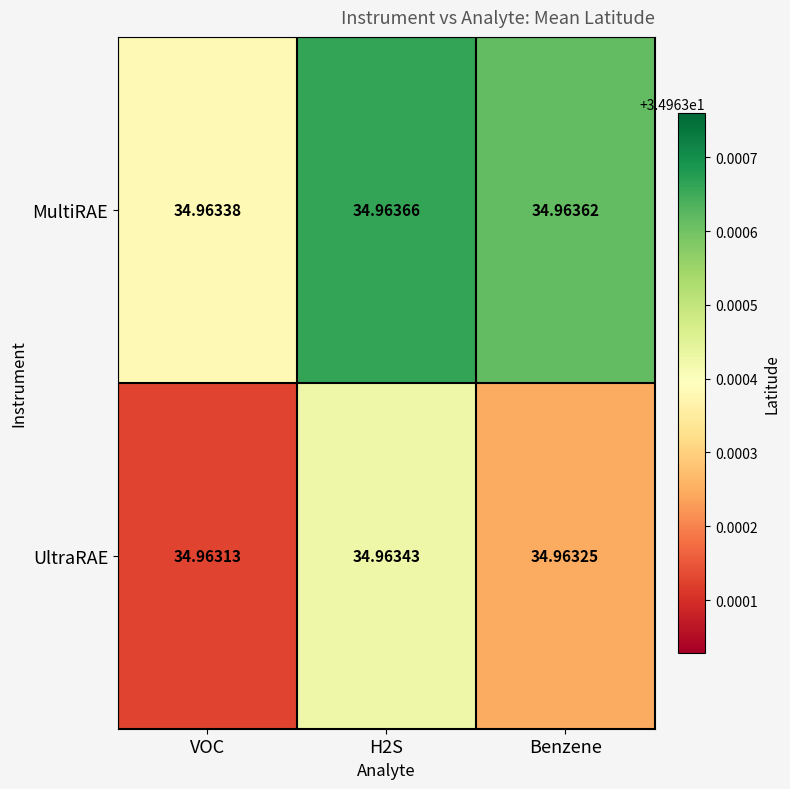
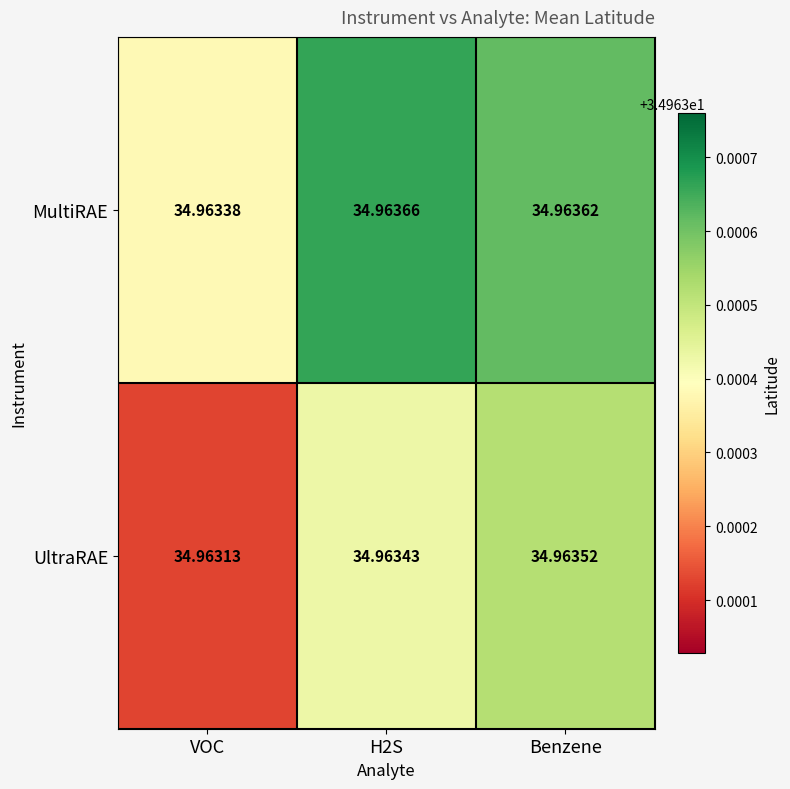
UltraRAE, Benzene: 34.96325 -> 34.96352
